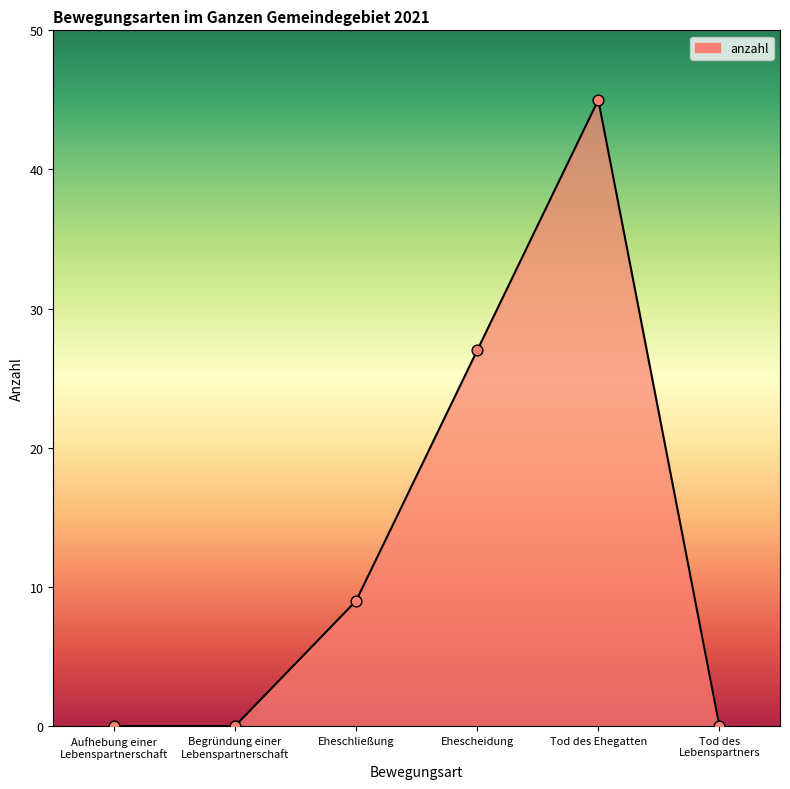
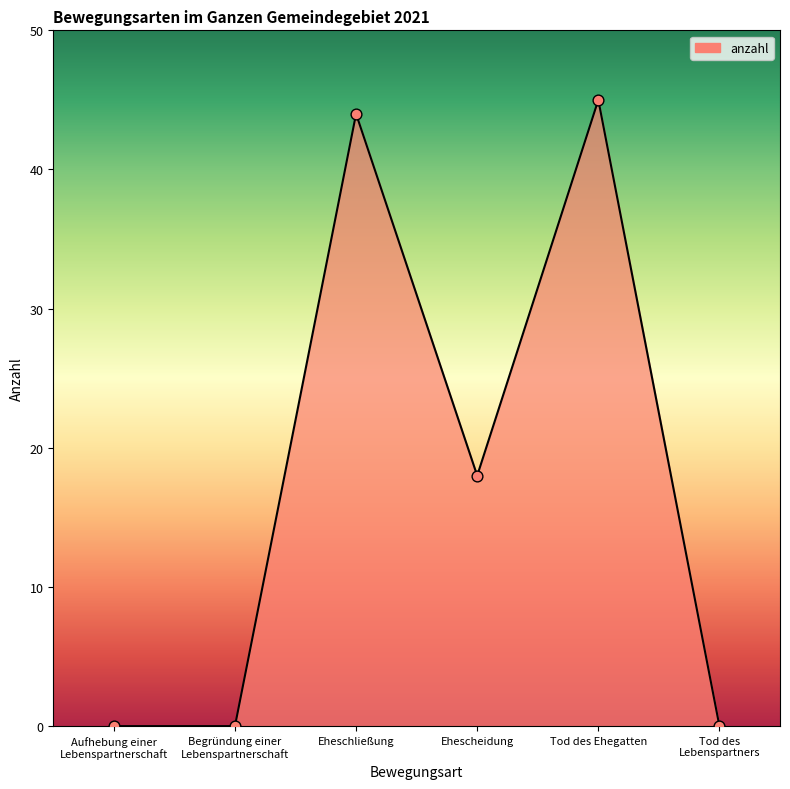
Eheschließung: 9 -> 44
Ehescheidung: 27 -> 18
